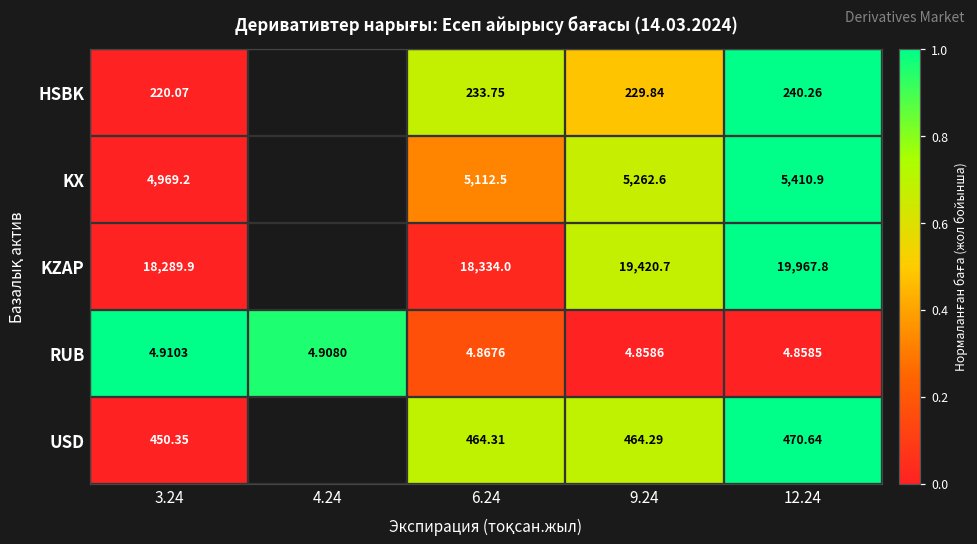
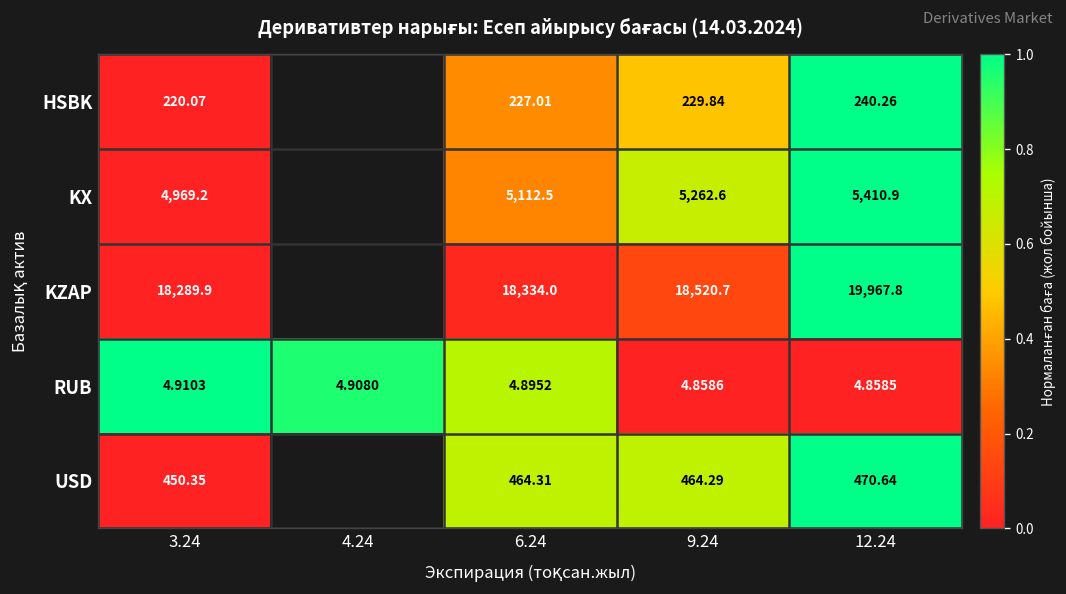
HSBK, 6.24: 233.75 -> 227.01
KZAP, 9.24: 19,420.7 -> 18,520.7
RUB, 6.24: 4.8676 -> 4.8952
